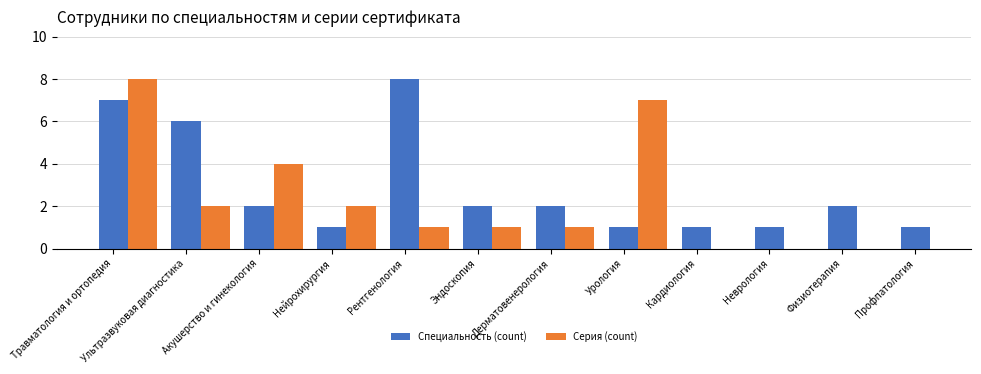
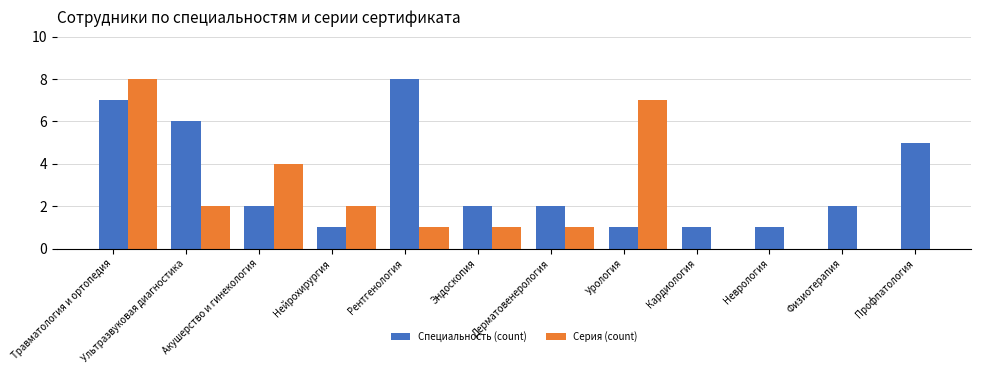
Специальность (count), Профпатология: 1 -> 5
